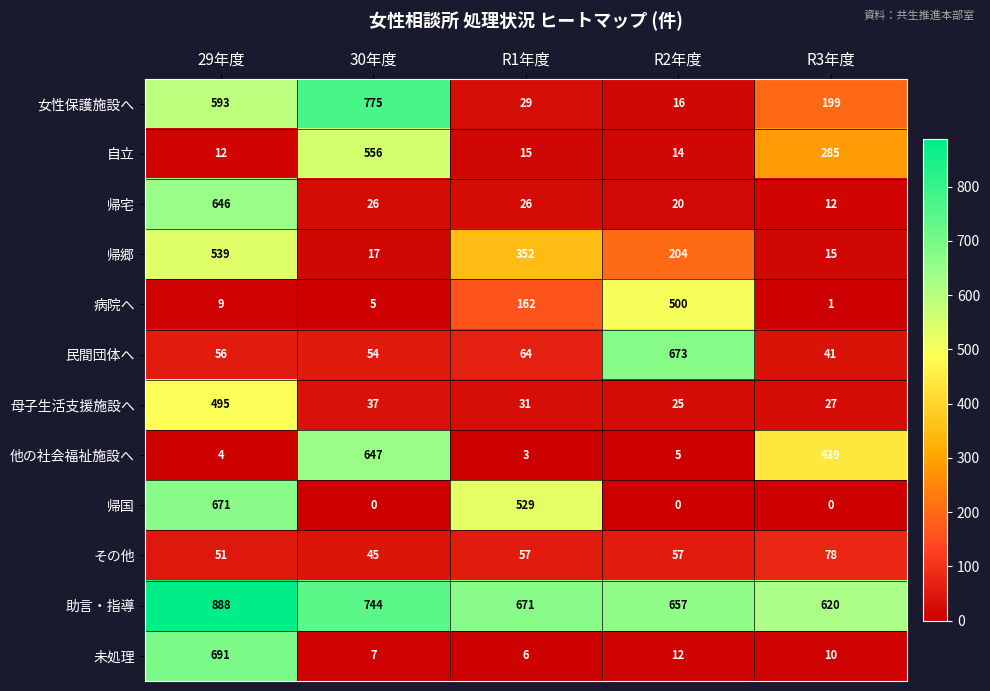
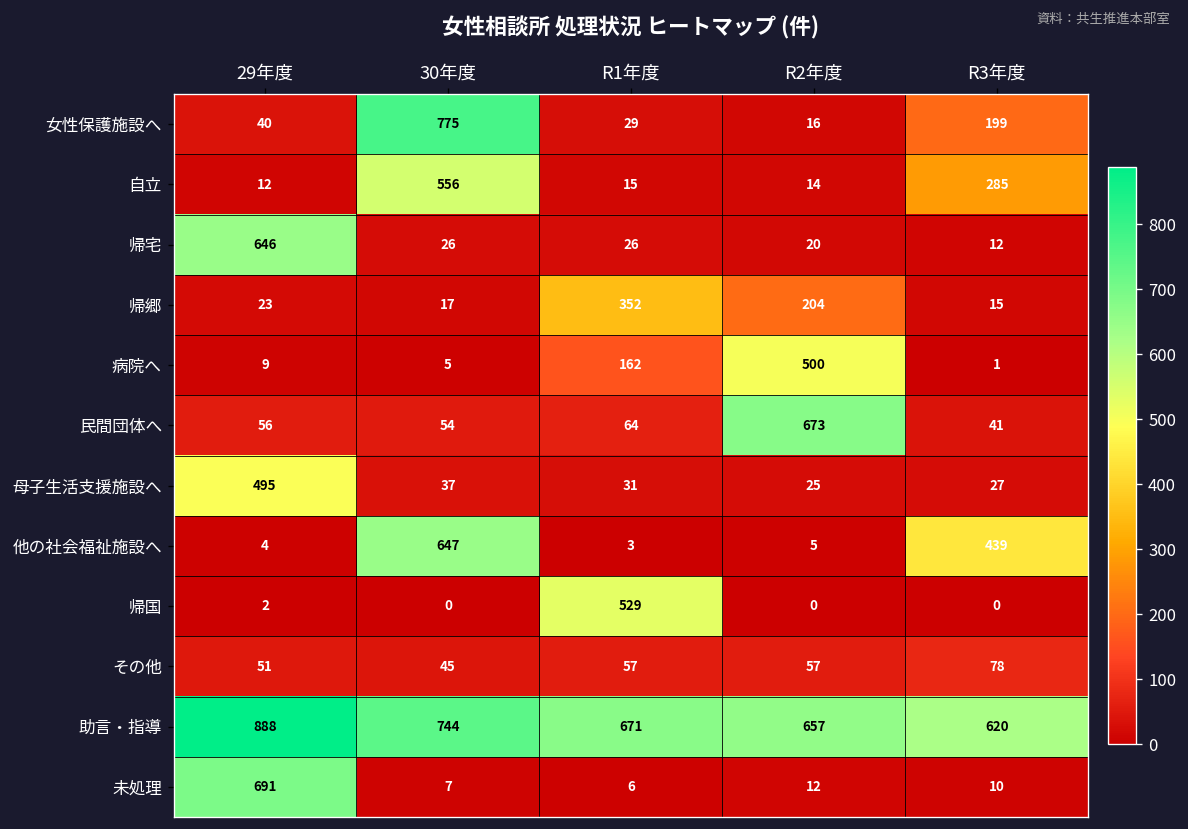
女性保護施設へ, 29年度: 593 -> 40
帰郷, 29年度: 539 -> 23
帰国, 29年度: 671 -> 2
